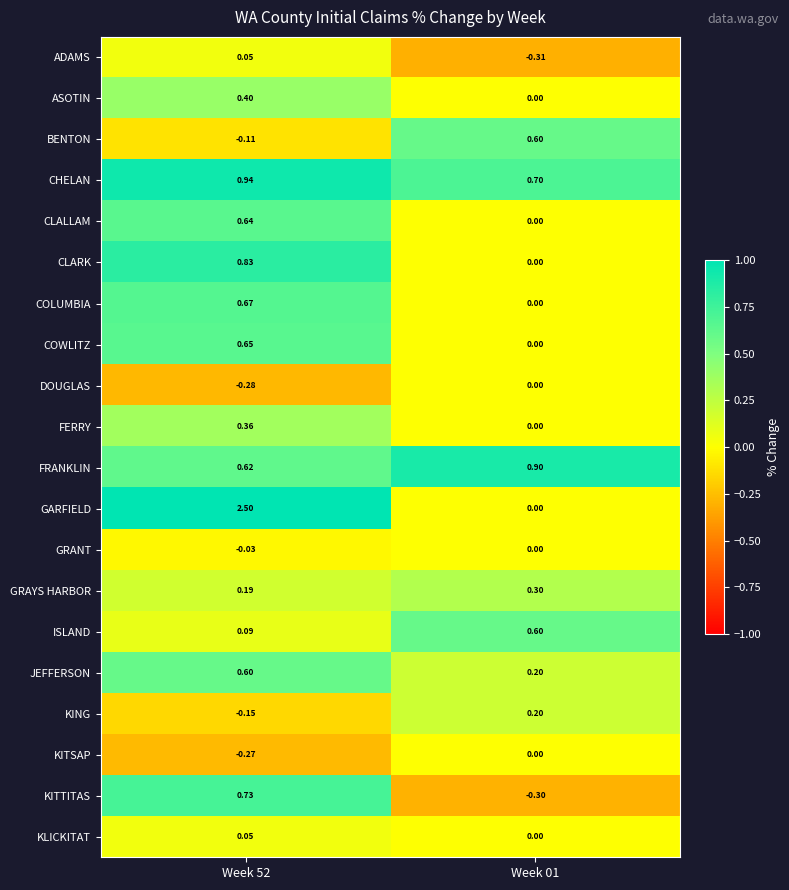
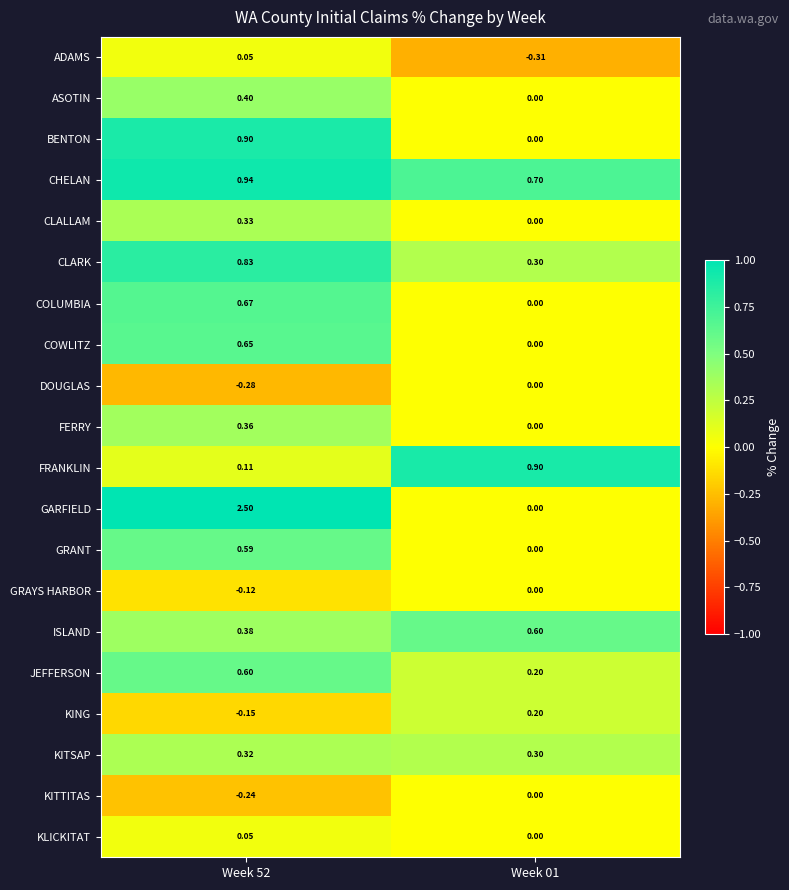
BENTON, Week 52: -0.11 -> 0.90
BENTON, Week 01: 0.60 -> 0.00
CLALLAM, Week 52: 0.64 -> 0.33
CLARK, Week 01: 0.00 -> 0.30
FRANKLIN, Week 52: 0.62 -> 0.11
GRANT, Week 52: -0.03 -> 0.59
GRAYS HARBOR, Week 52: 0.19 -> -0.12
GRAYS HARBOR, Week 01: 0.30 -> 0.00
ISLAND, Week 52: 0.09 -> 0.38
KITSAP, Week 52: -0.27 -> 0.32
KITSAP, Week 01: 0.00 -> 0.30
KITTITAS, Week 52: 0.73 -> -0.24
KITTITAS, Week 01: -0.30 -> 0.00
